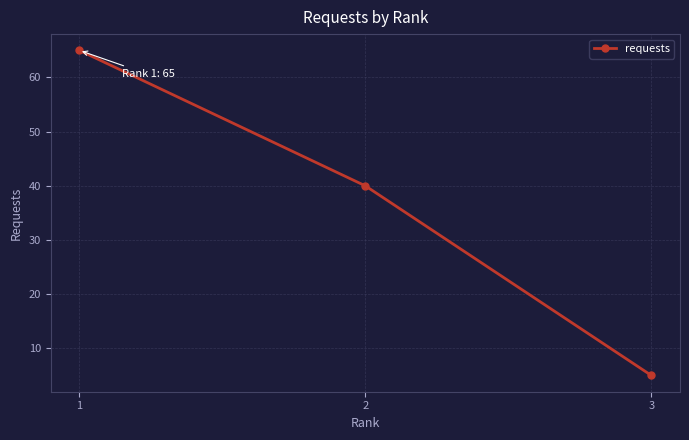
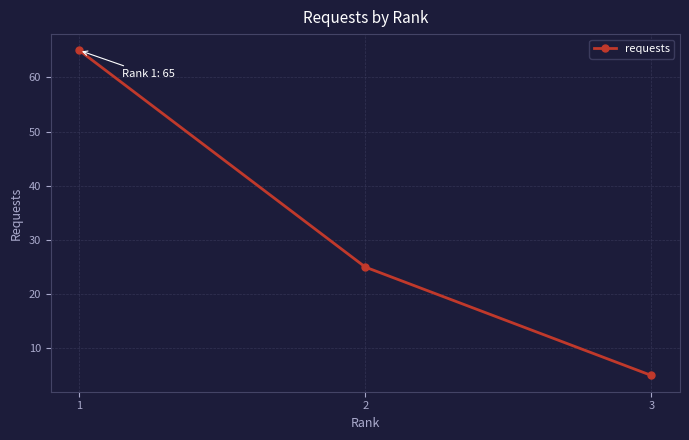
2: 40 -> 25
